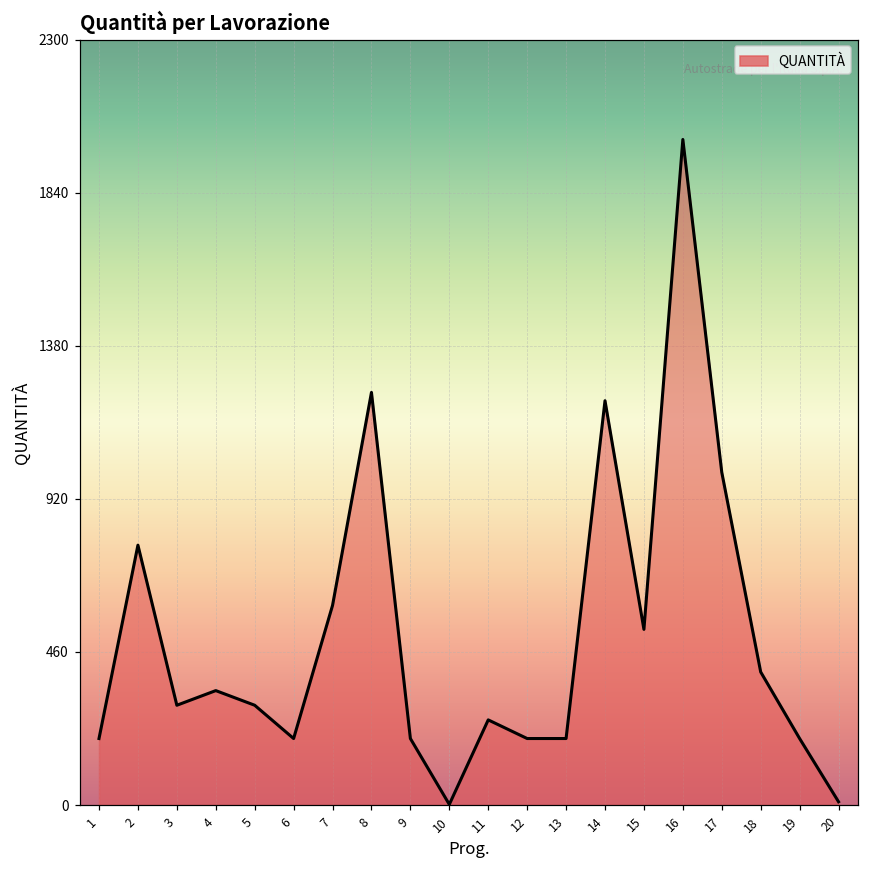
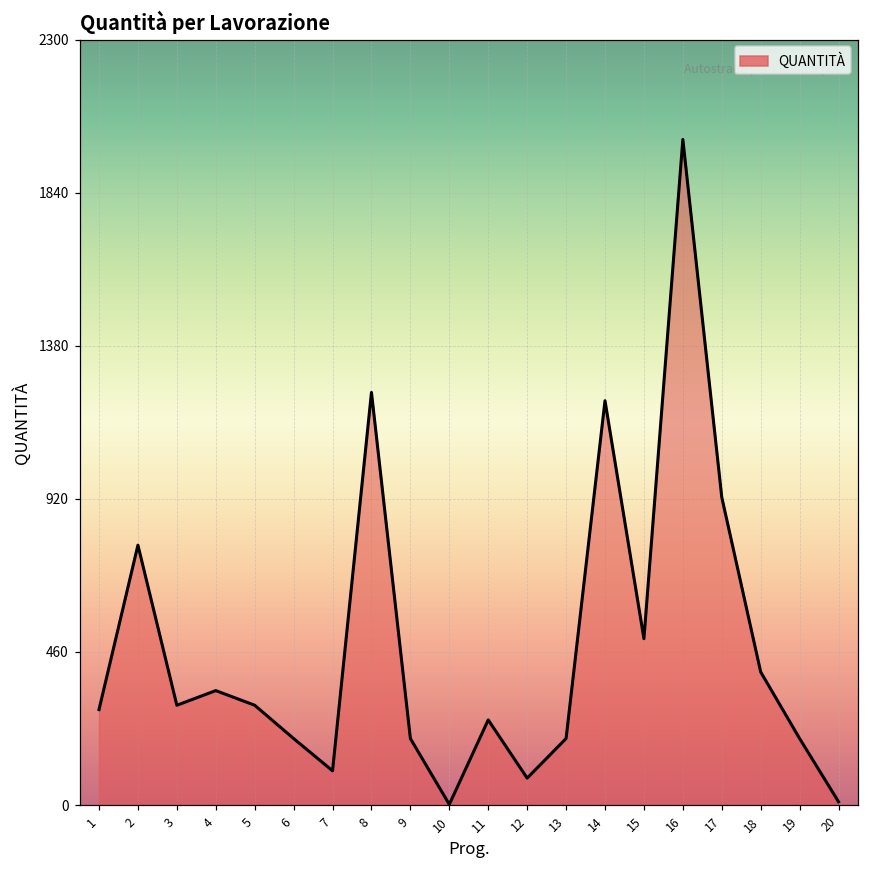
1: 200 -> 290
7: 600 -> 100
12: 200 -> 80
15: 530 -> 500
17: 1000 -> 930
